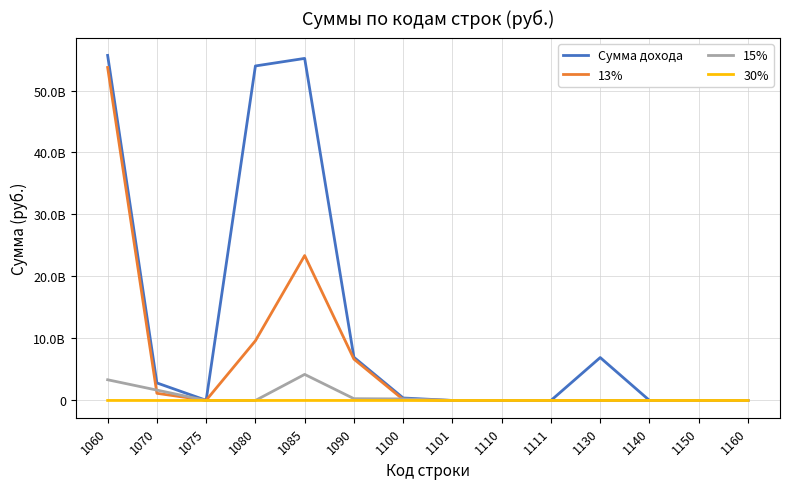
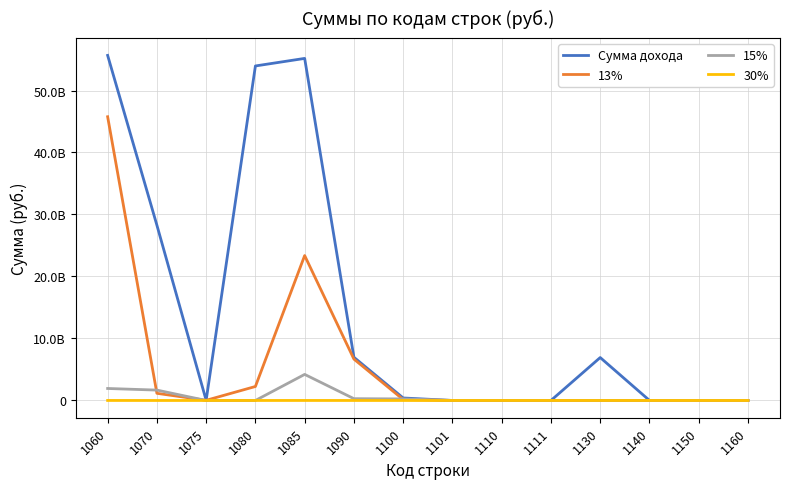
13%, 1060: 54000000000 -> 46000000000
15%, 1060: 3000000000 -> 2000000000
Сумма дохода, 1070: 3000000000 -> 28000000000
13%, 1080: 10000000000 -> 2000000000
